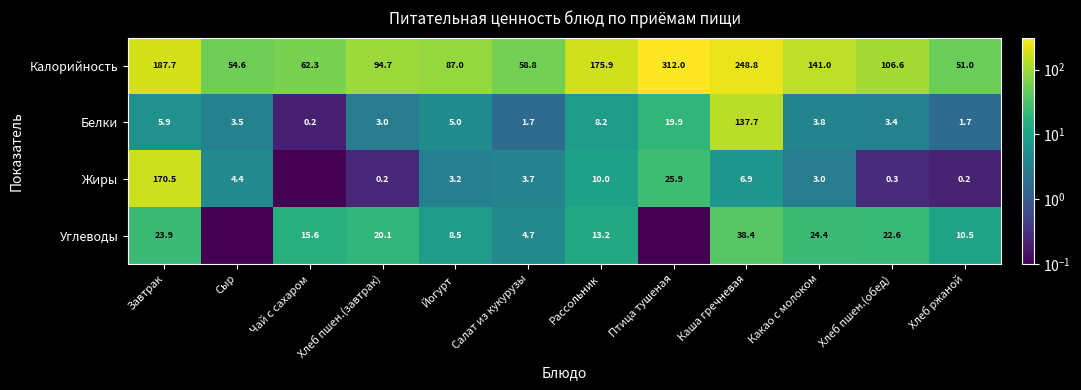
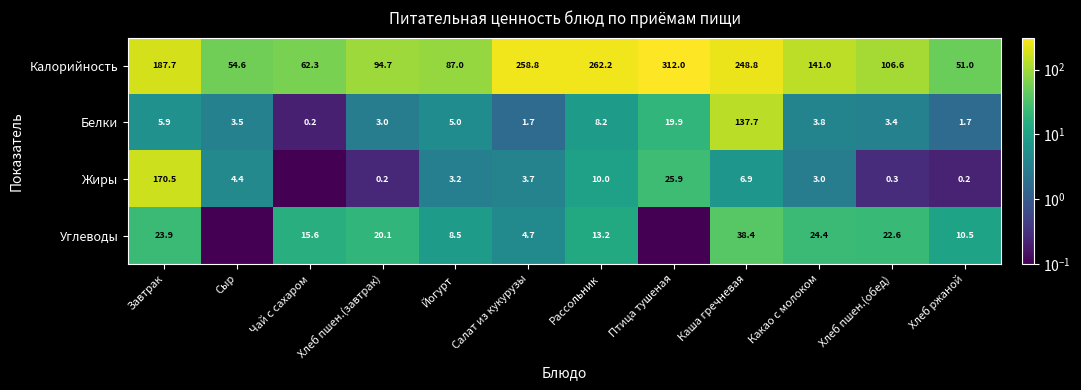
Калорийность, Салат из кукурузы: 58.8 -> 258.8
Калорийность, Рассольник: 175.9 -> 262.2
